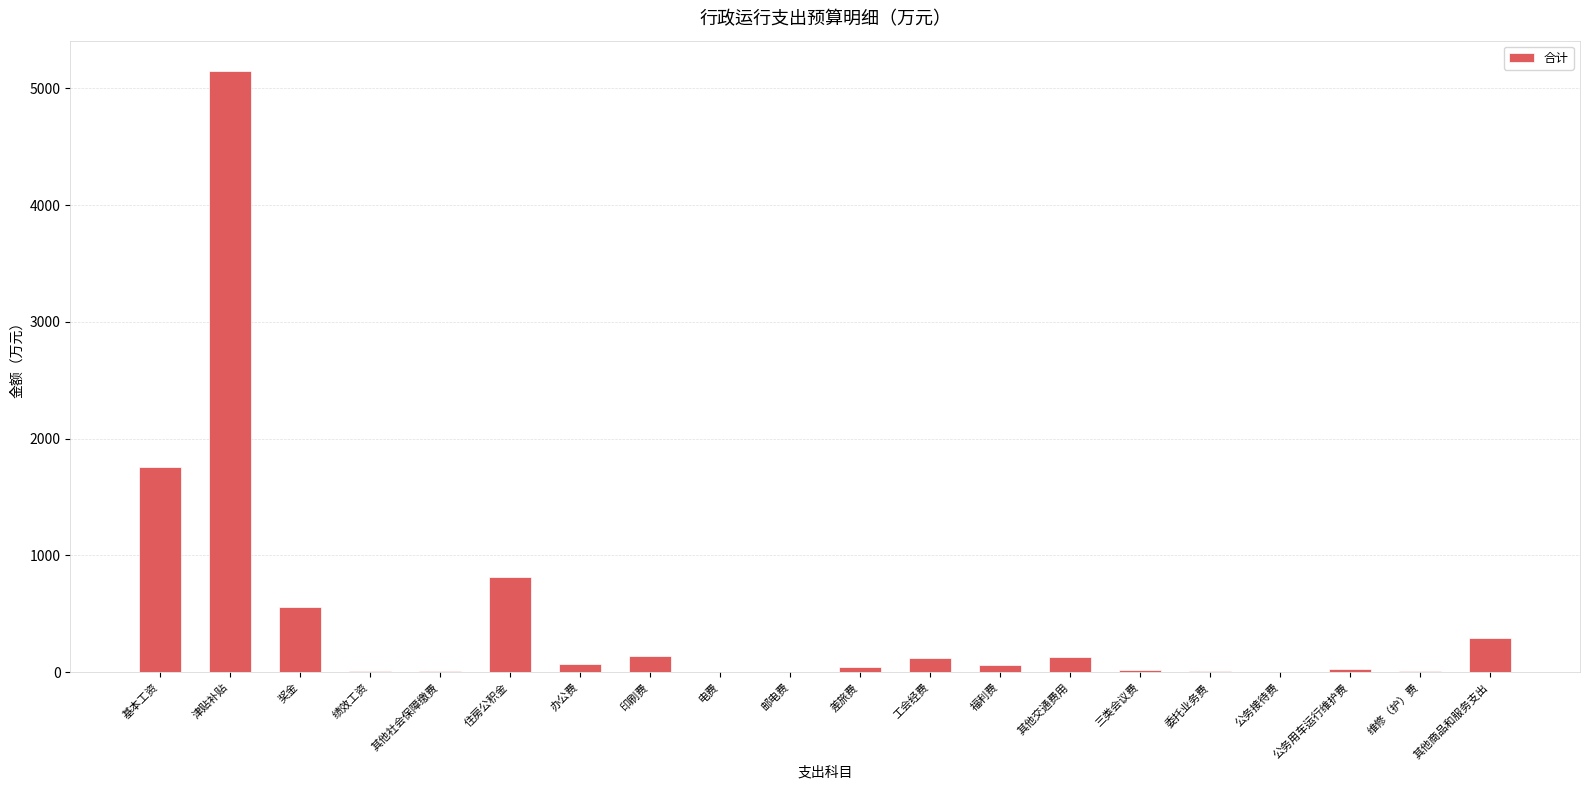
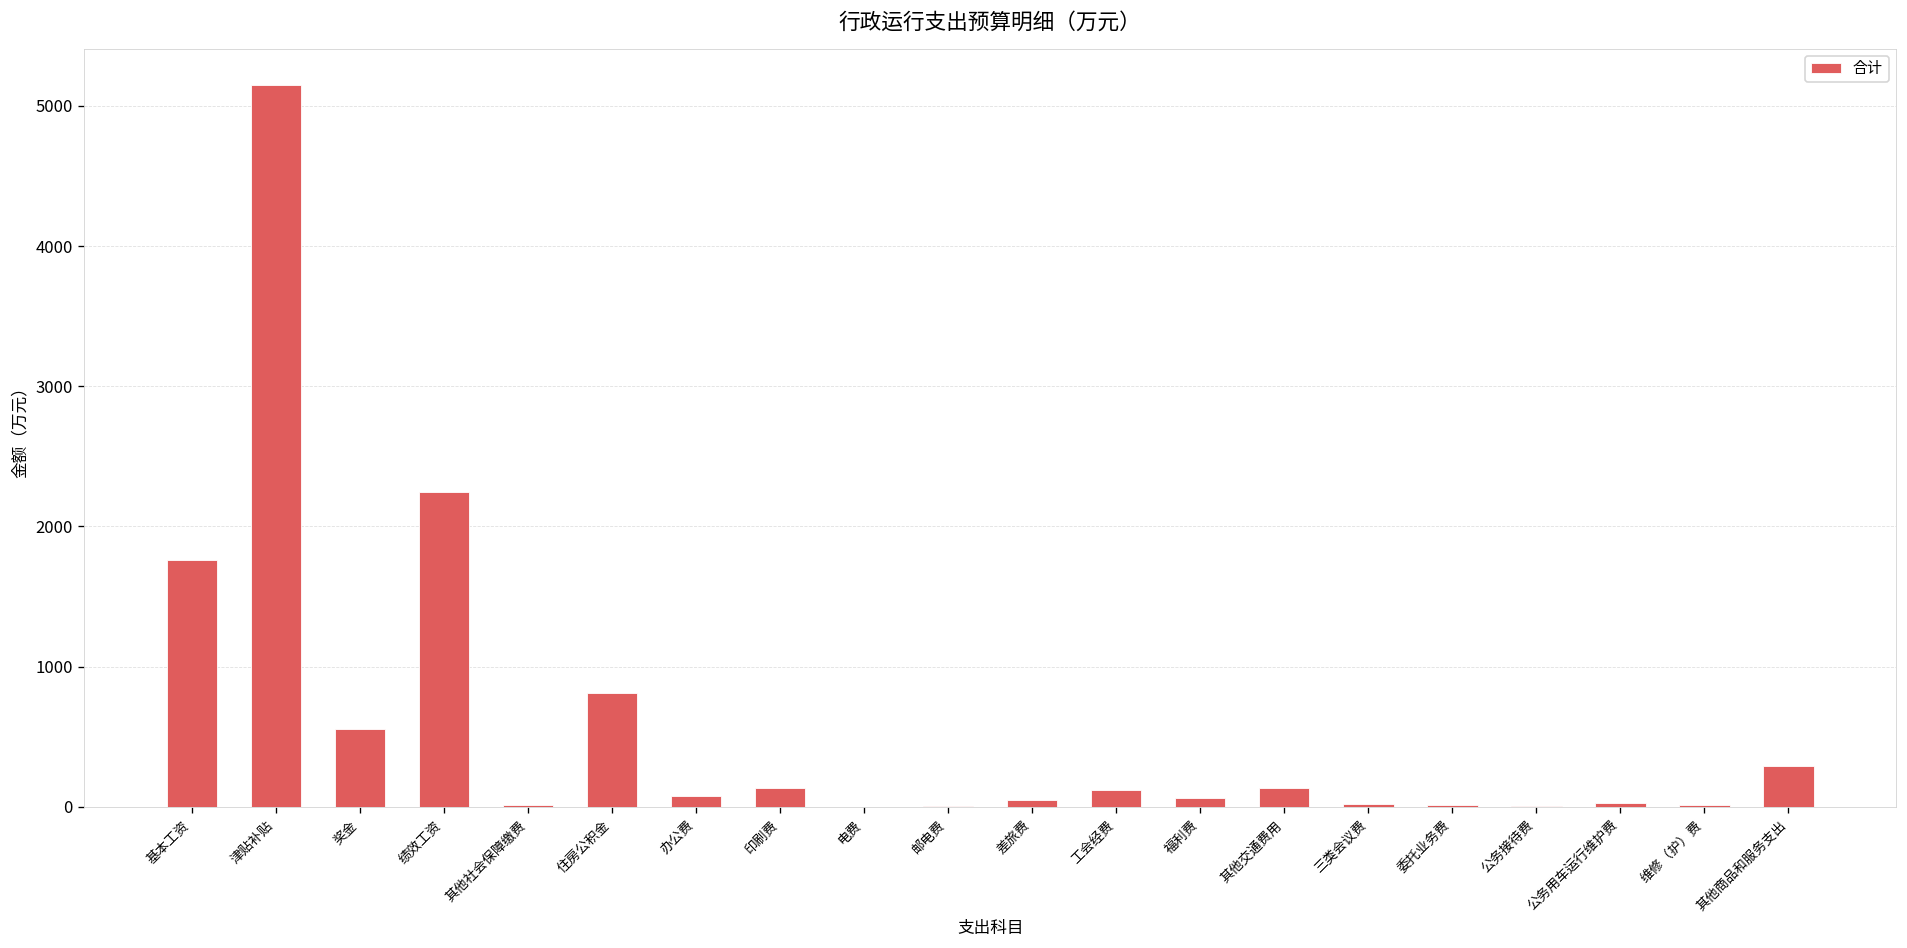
绩效工资: 10 -> 2240
